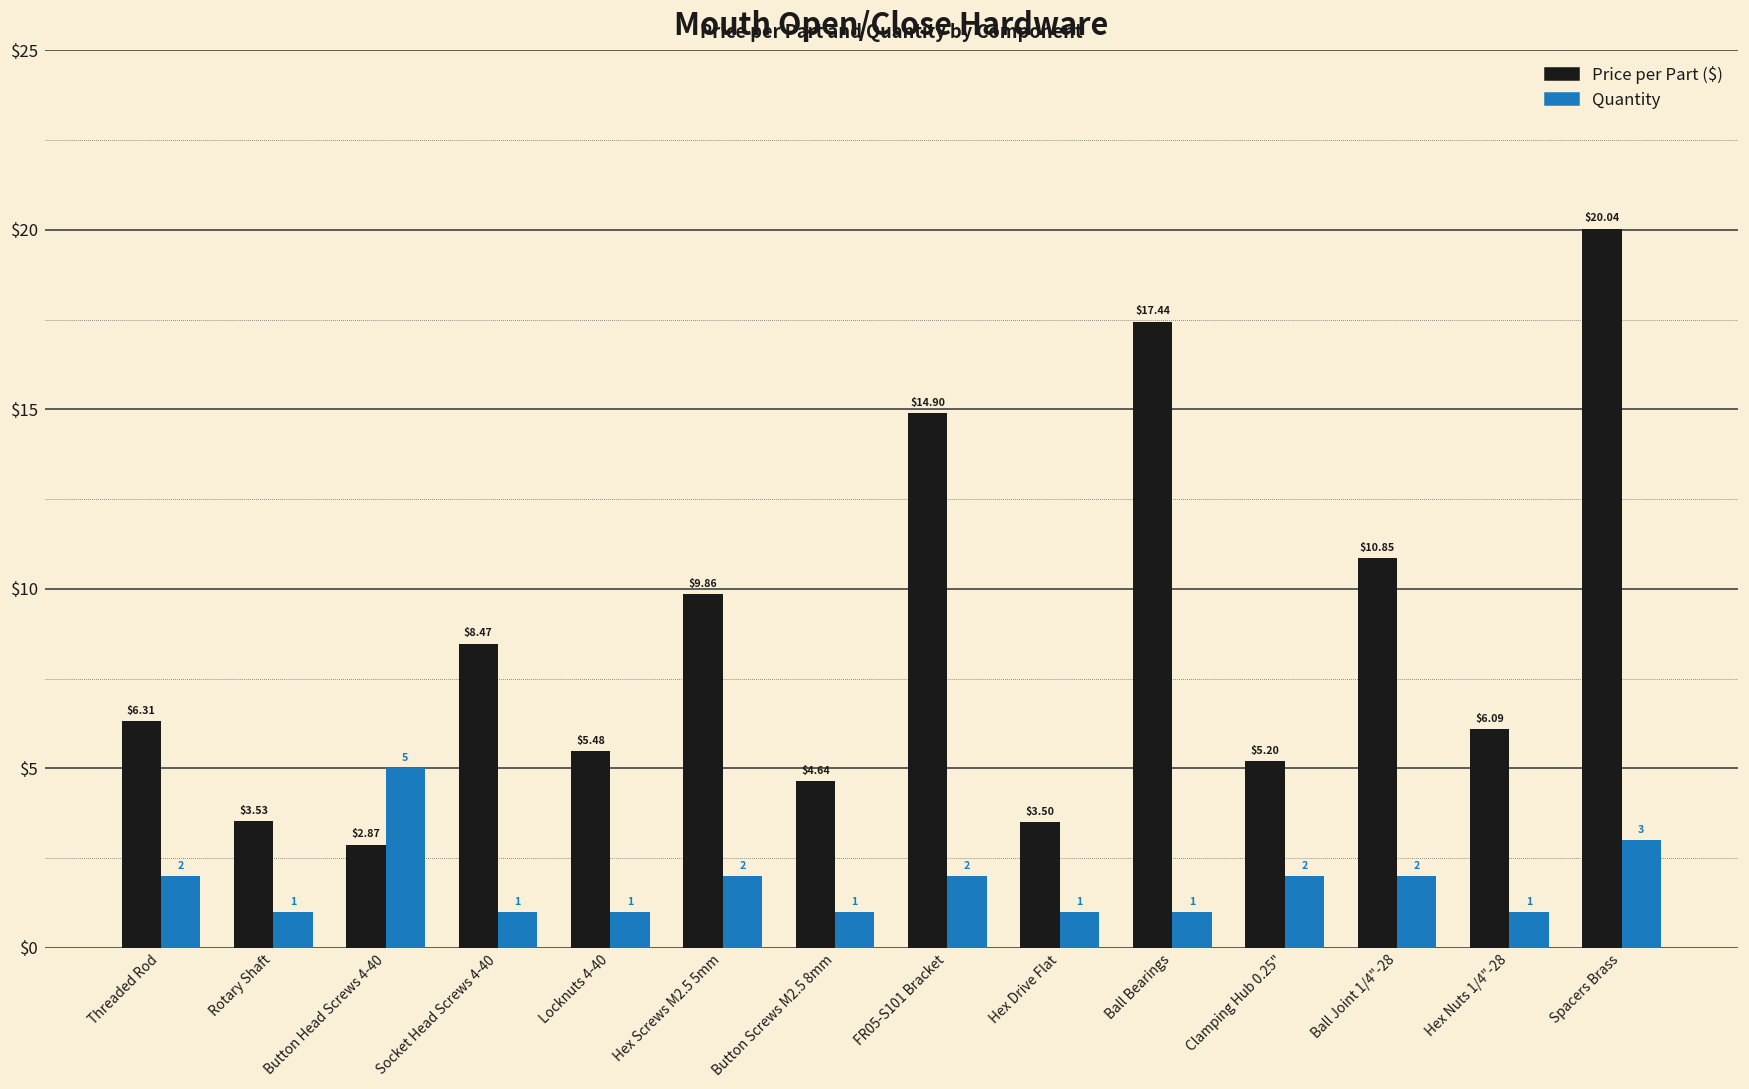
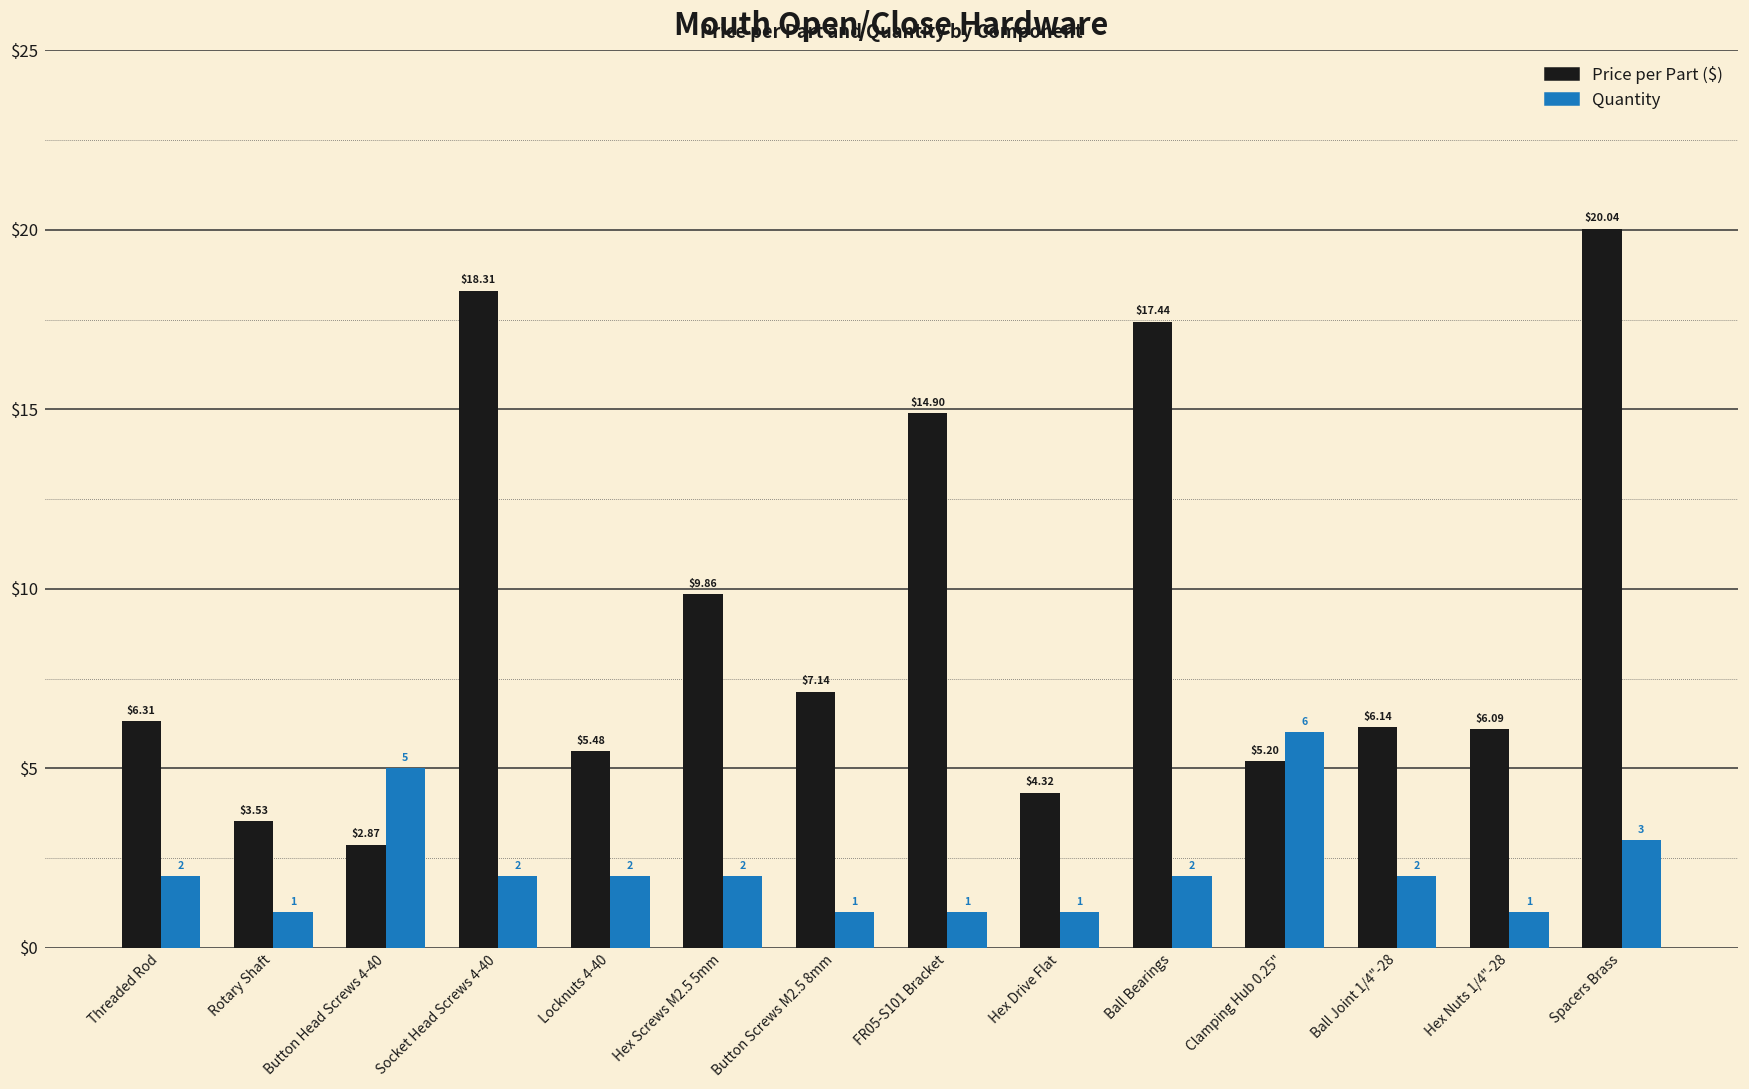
Price per Part ($), Socket Head Screws 4-40: $8.47 -> $18.31
Quantity, Socket Head Screws 4-40: 1 -> 2
Quantity, Locknuts 4-40: 1 -> 2
Price per Part ($), Button Screws M2.5 8mm: $4.64 -> $7.14
Quantity, FR05-S101 Bracket: 2 -> 1
Price per Part ($), Hex Drive Flat: $3.50 -> $4.32
Quantity, Ball Bearings: 1 -> 2
Quantity, Clamping Hub 0.25": 2 -> 6
Price per Part ($), Ball Joint 1/4"-28: $10.85 -> $6.14
